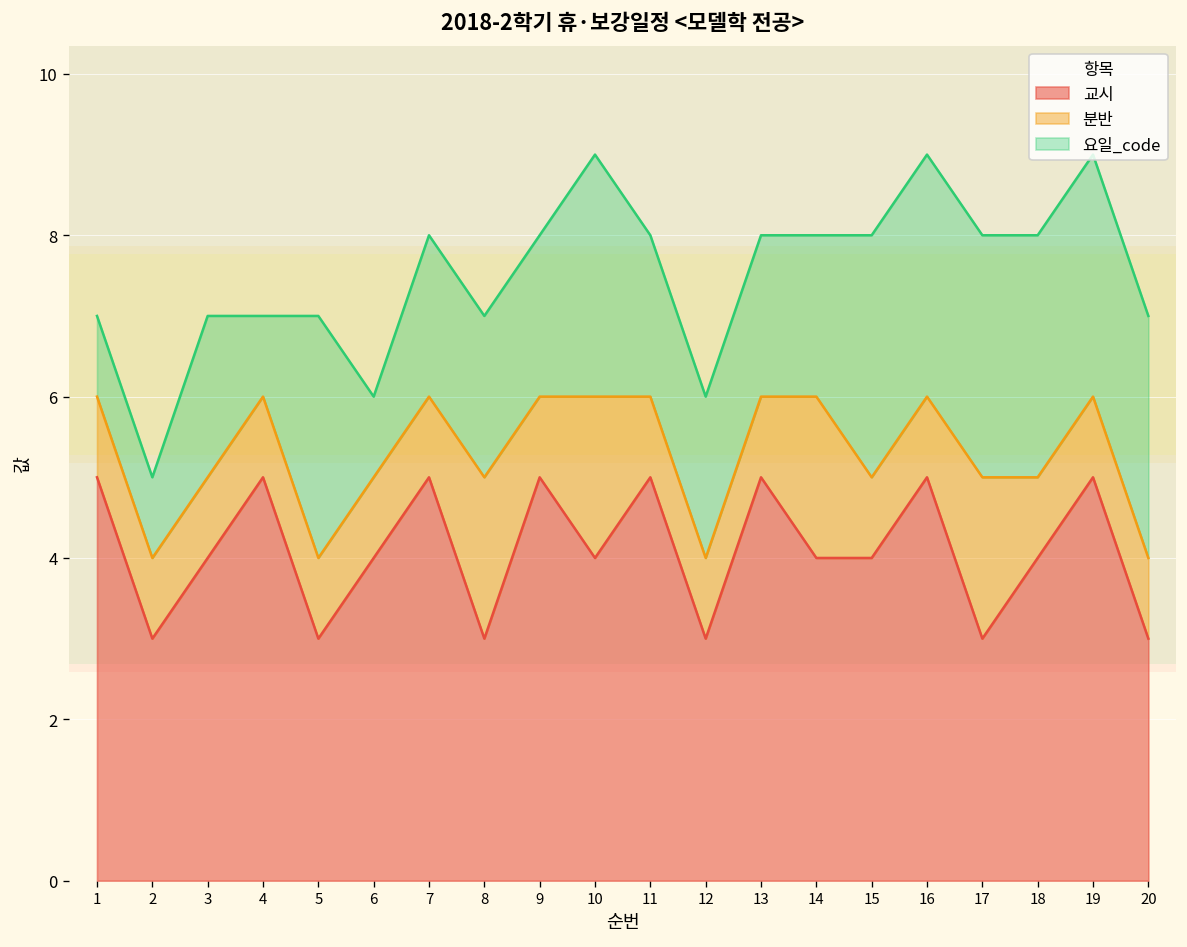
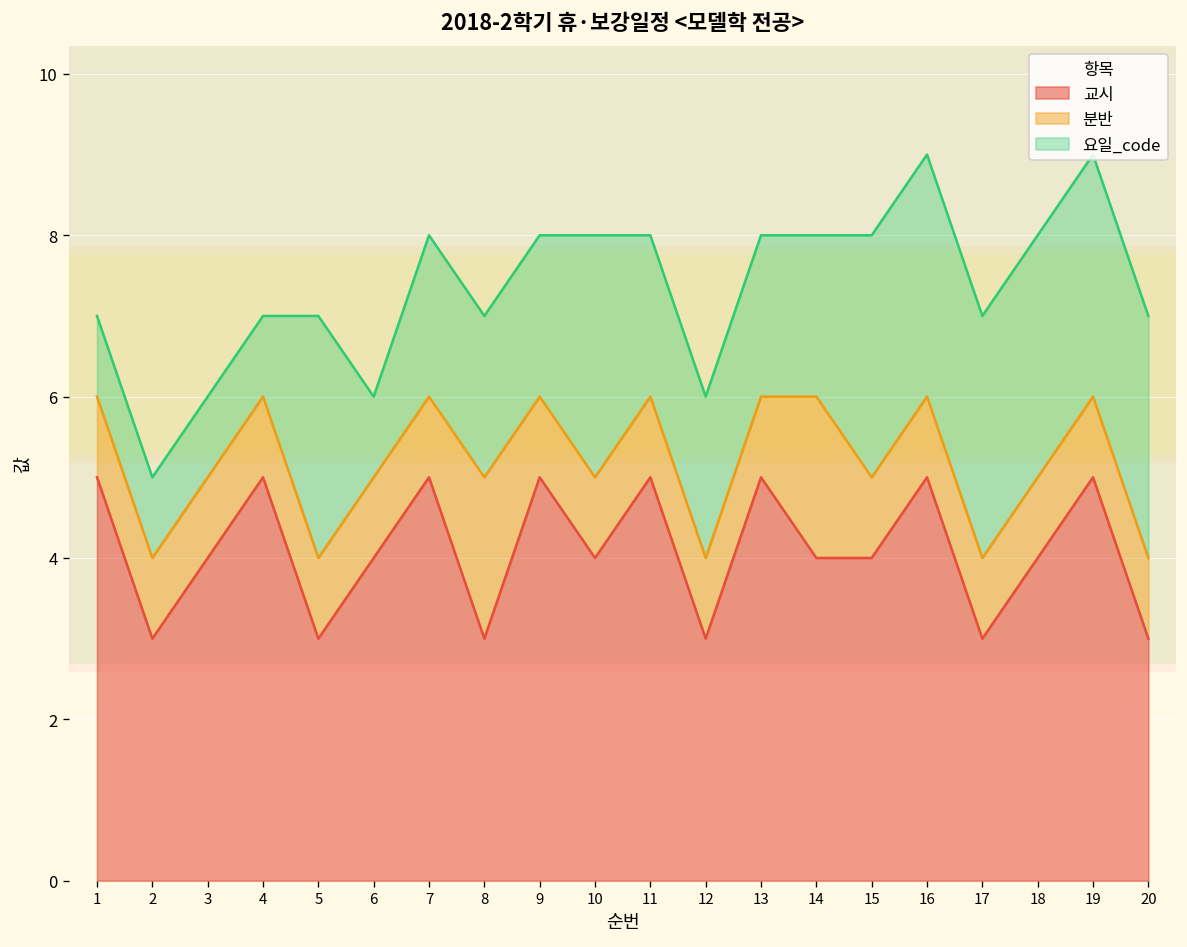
요일_code, 3: 2 -> 1
분반, 10: 2 -> 1
분반, 17: 2 -> 1
